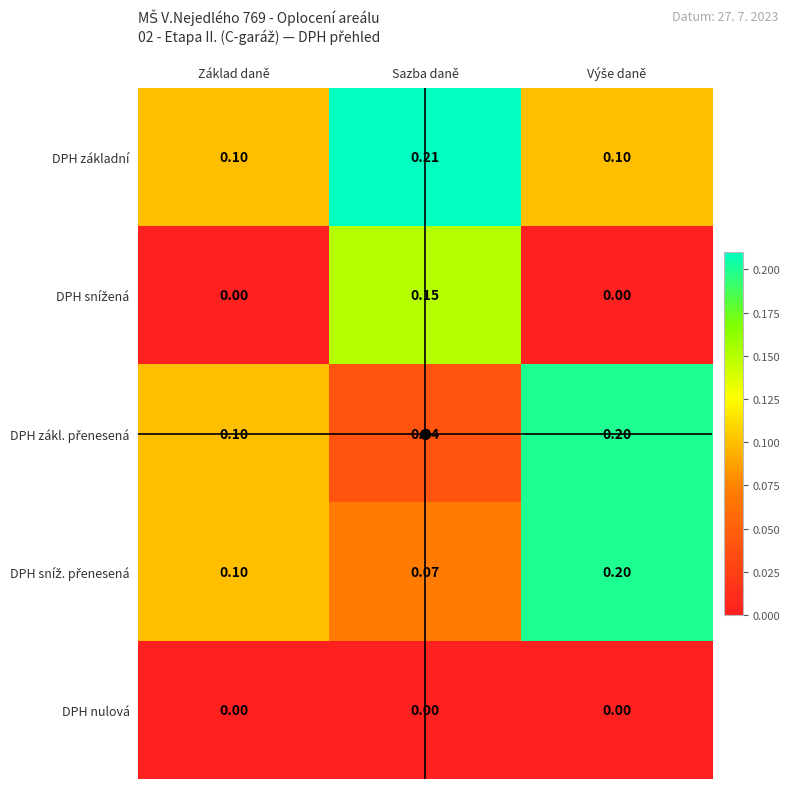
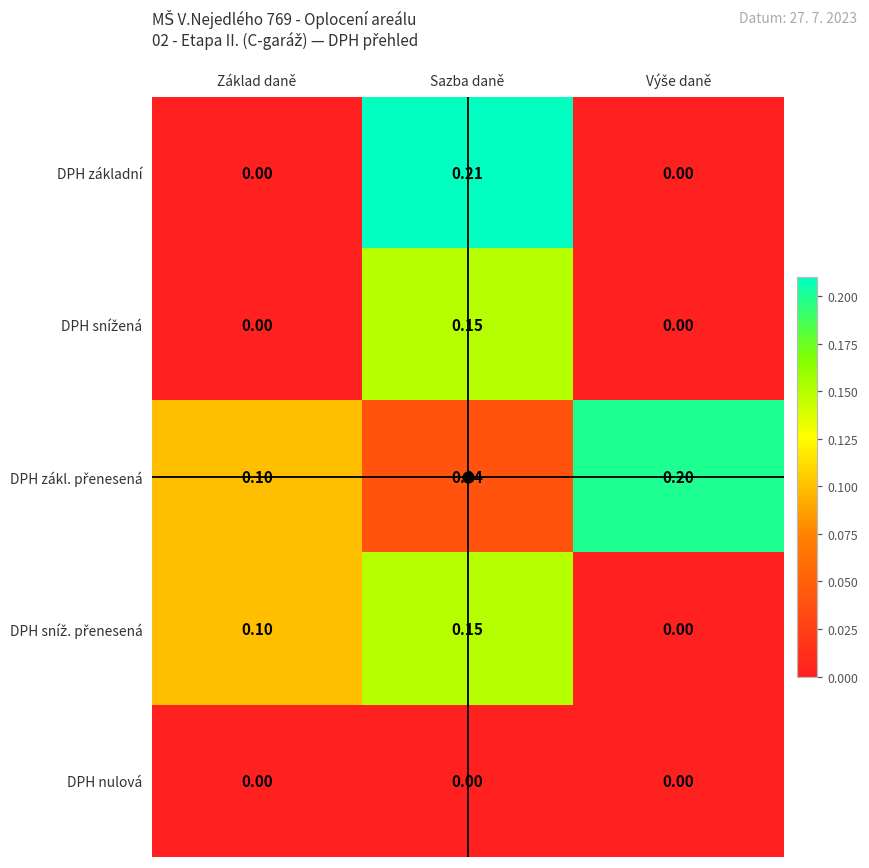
DPH základní, Základ daně: 0.10 -> 0.00
DPH základní, Výše daně: 0.10 -> 0.00
DPH sníž. přenesená, Sazba daně: 0.07 -> 0.15
DPH sníž. přenesená, Výše daně: 0.20 -> 0.00
